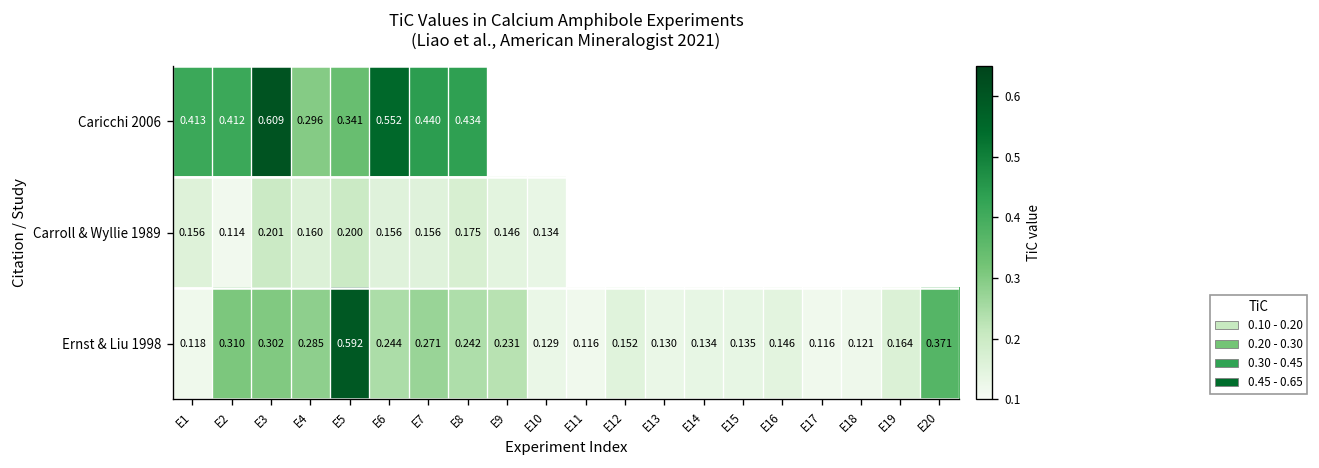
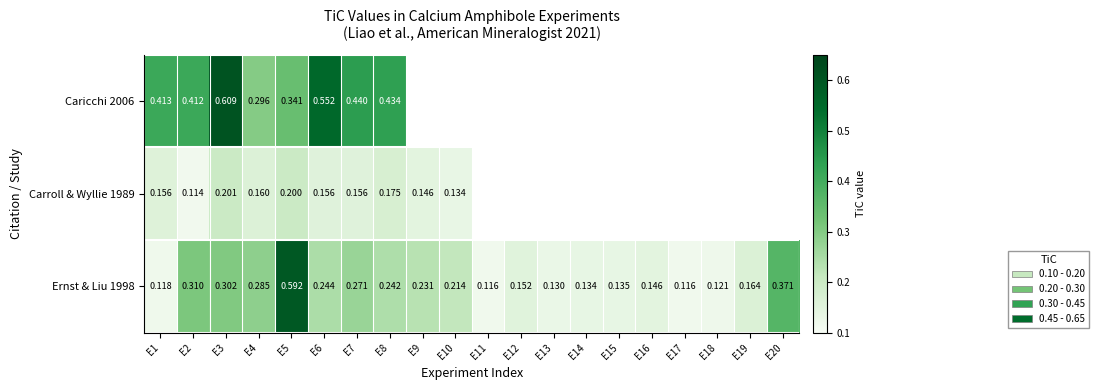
Ernst & Liu 1998, E10: 0.129 -> 0.214
